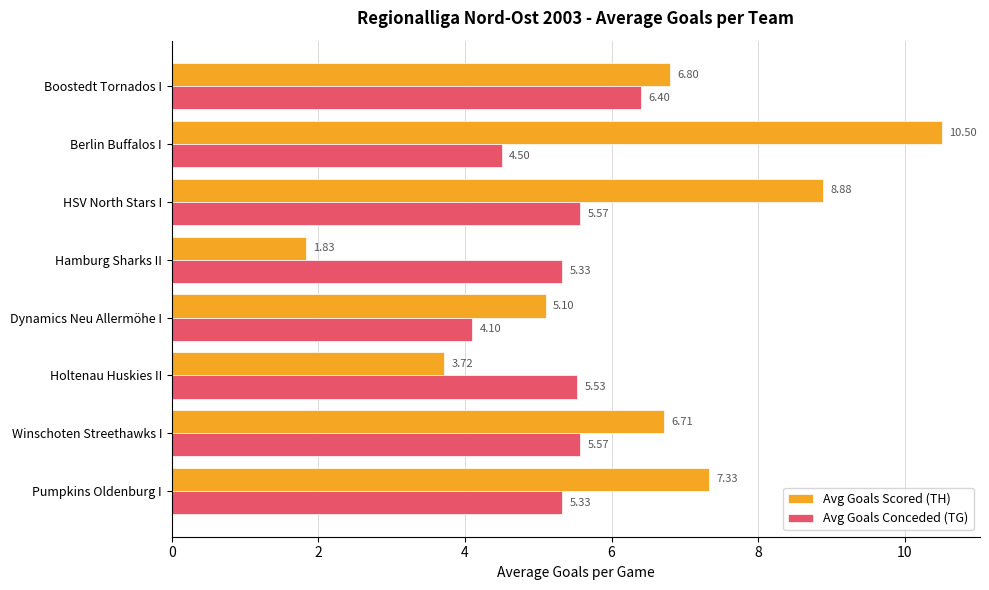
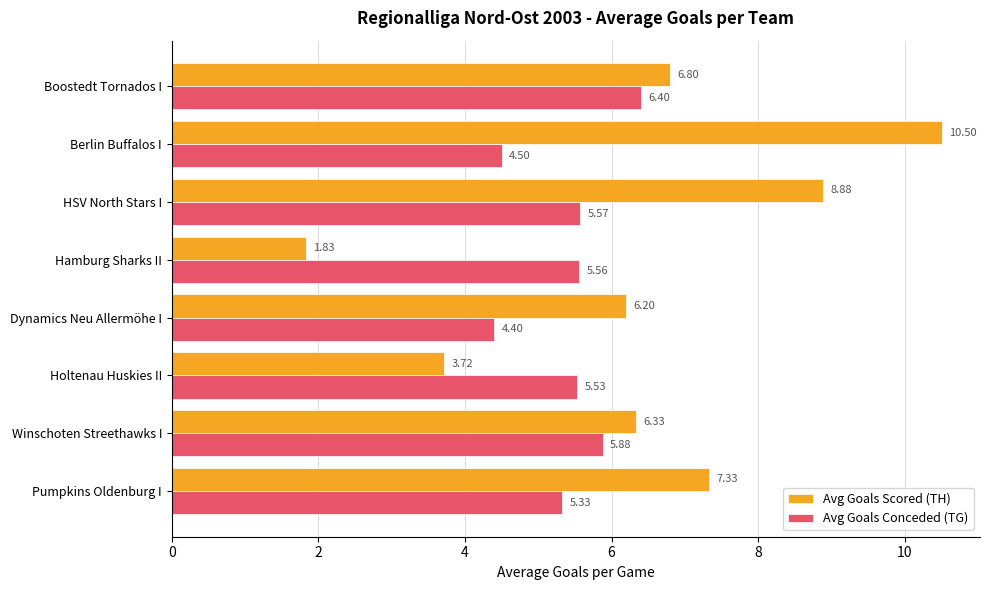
Avg Goals Conceded (TG), Hamburg Sharks II: 5.33 -> 5.56
Avg Goals Scored (TH), Dynamics Neu Allermöhe I: 5.10 -> 6.20
Avg Goals Conceded (TG), Dynamics Neu Allermöhe I: 4.10 -> 4.40
Avg Goals Scored (TH), Winschoten Streethawks I: 6.71 -> 6.33
Avg Goals Conceded (TG), Winschoten Streethawks I: 5.57 -> 5.88
